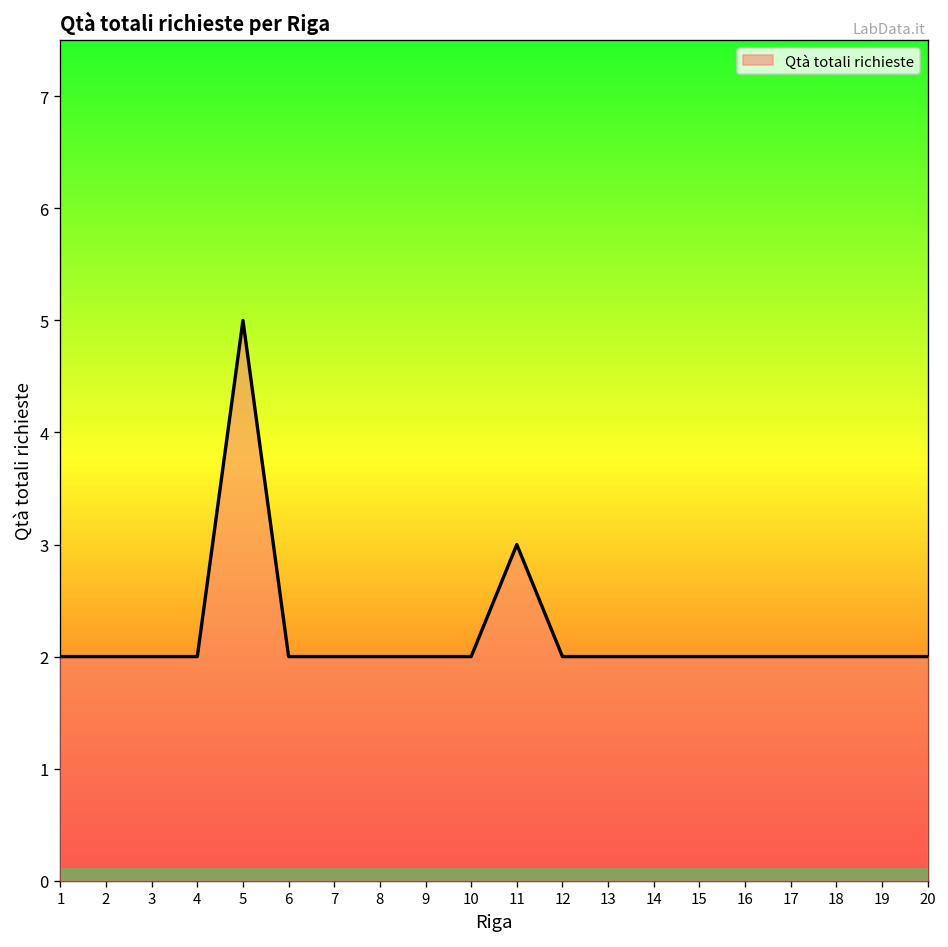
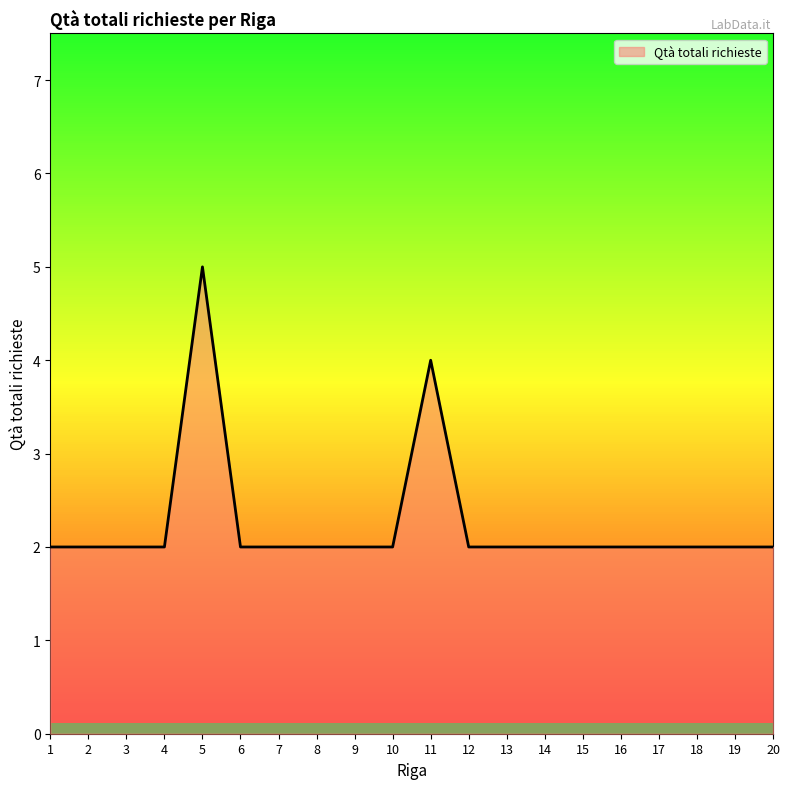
11: 3 -> 4
